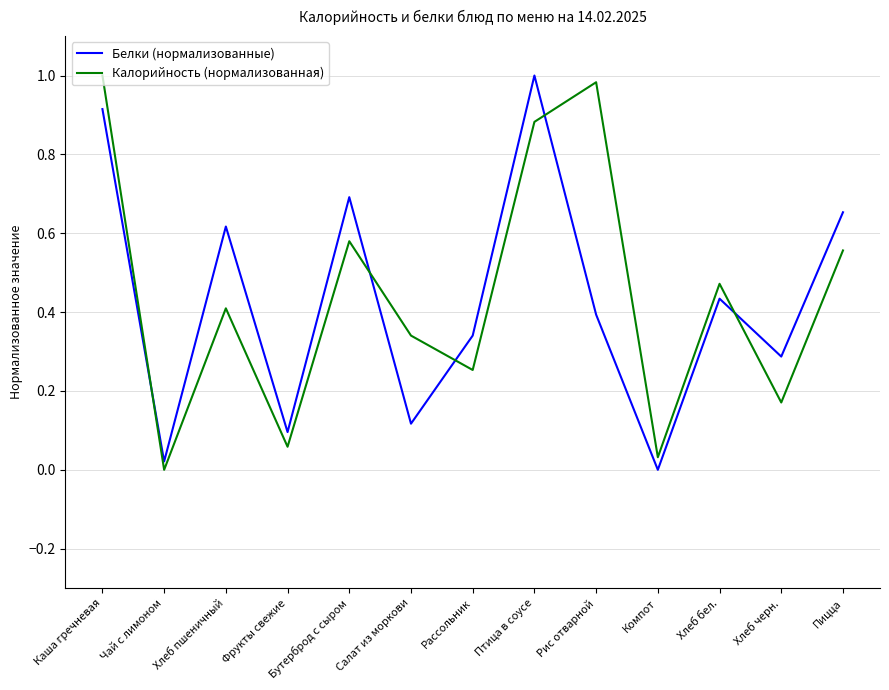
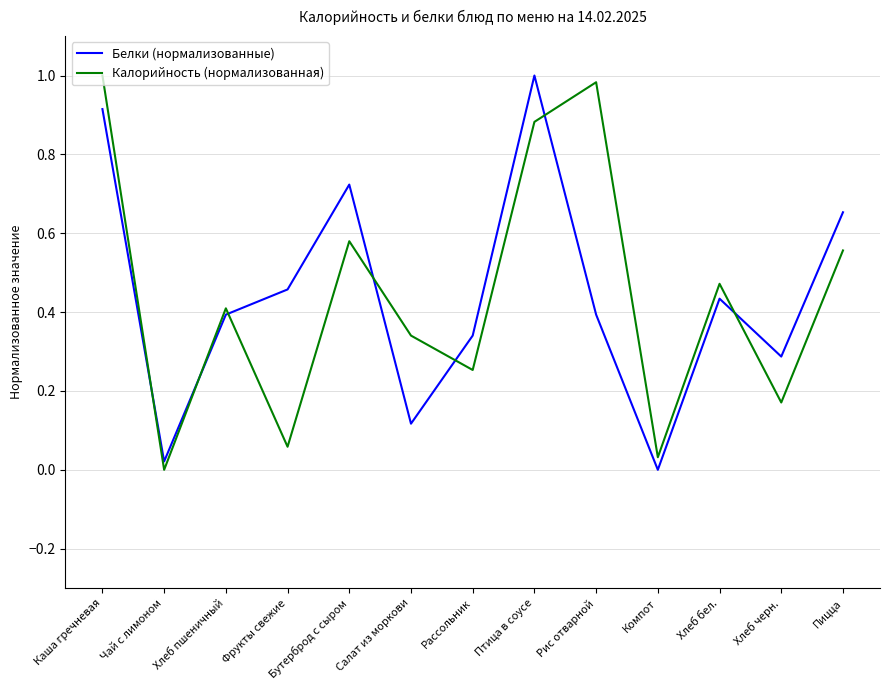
Белки (нормализованные), Хлеб пшеничный: 0.62 -> 0.39
Белки (нормализованные), Фрукты свежие: 0.10 -> 0.46
Белки (нормализованные), Бутерброд с сыром: 0.69 -> 0.72
